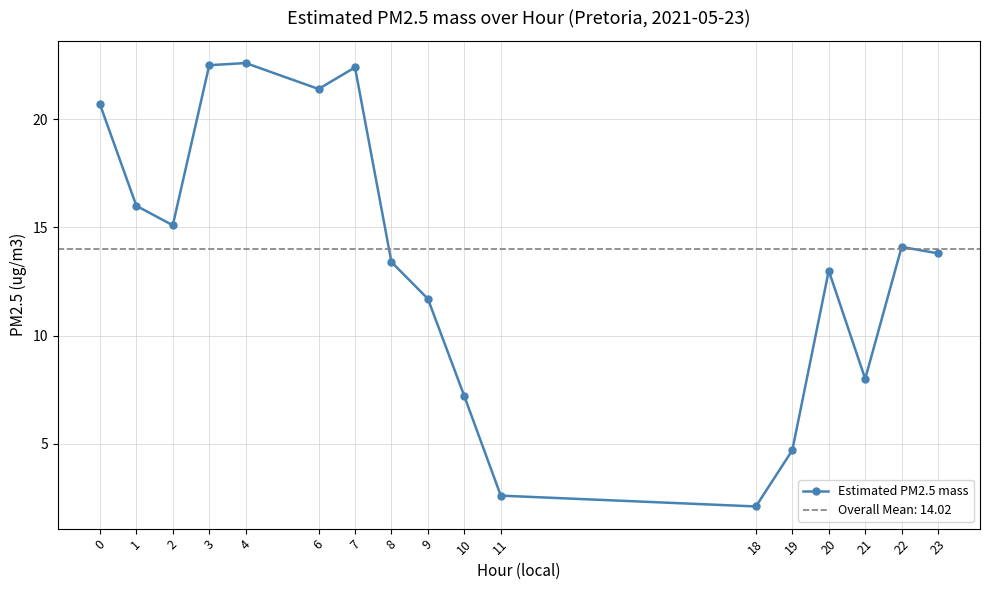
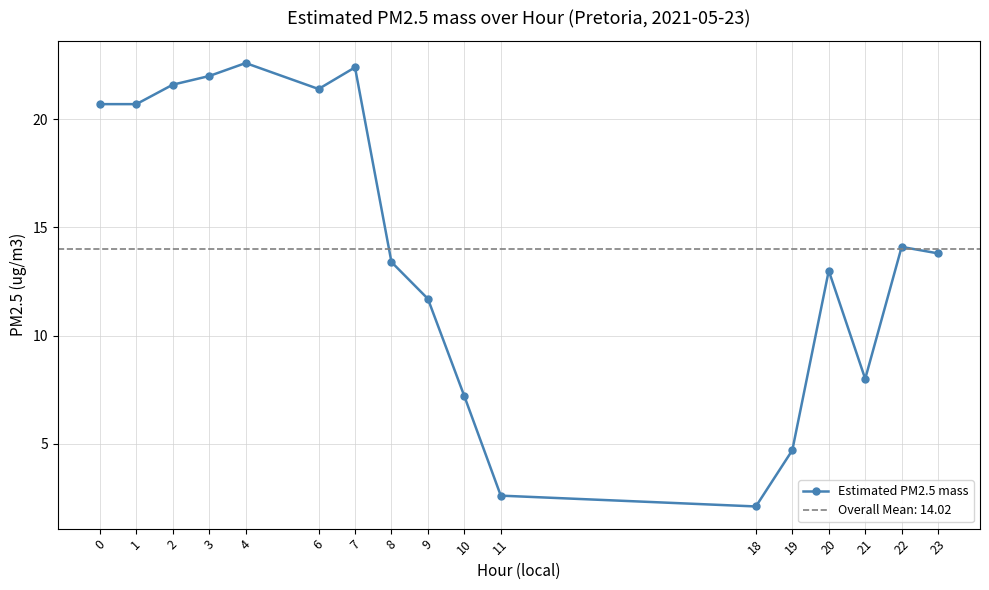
1: 16.0 -> 20.7
2: 15.1 -> 21.6
3: 22.5 -> 22.0
